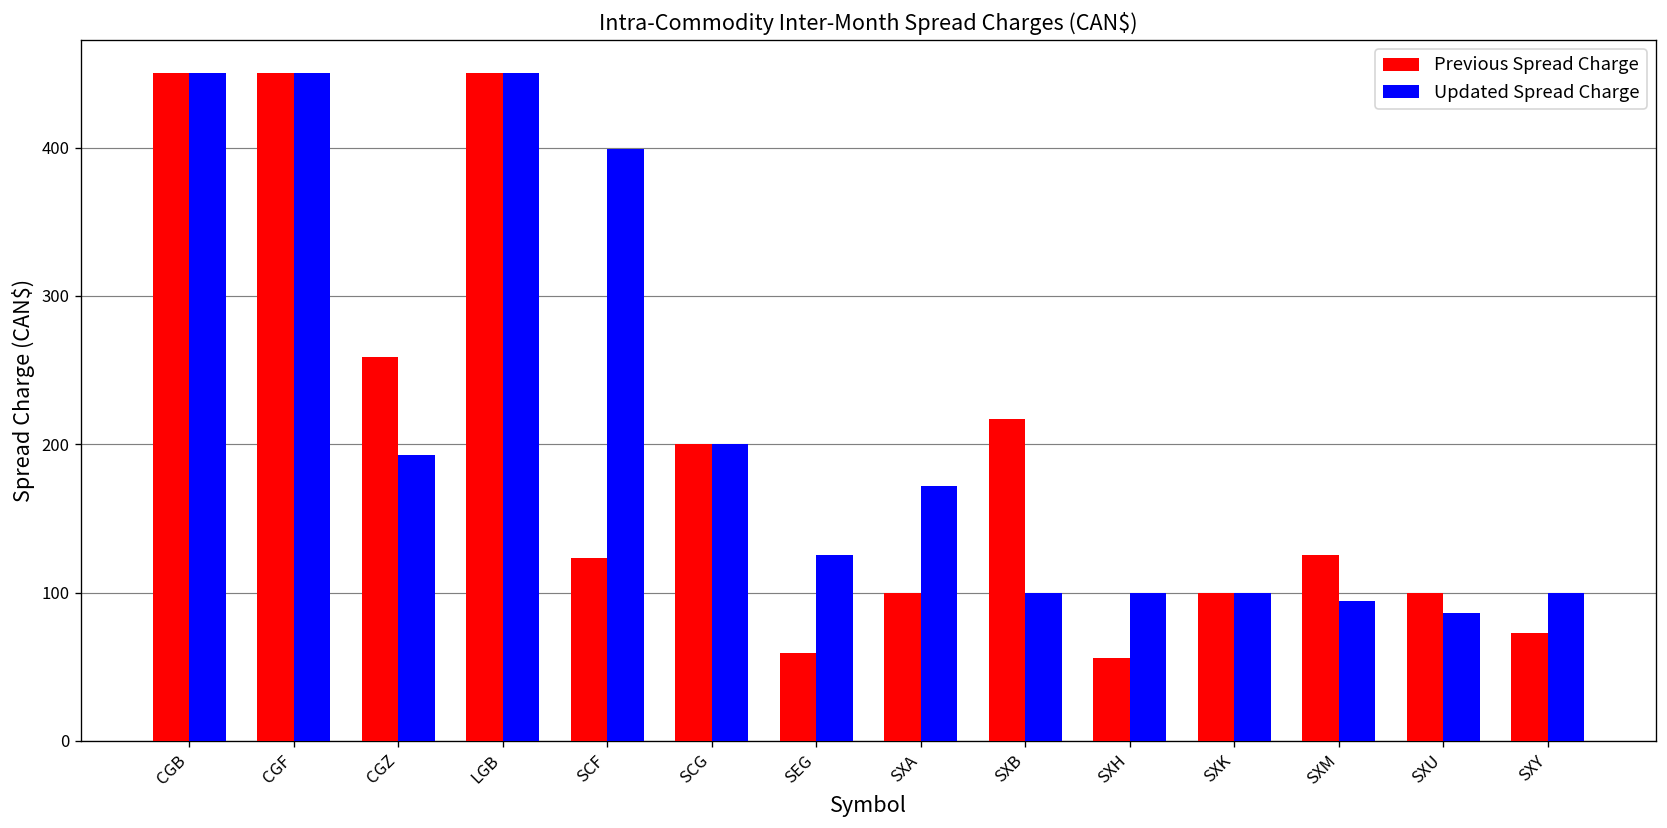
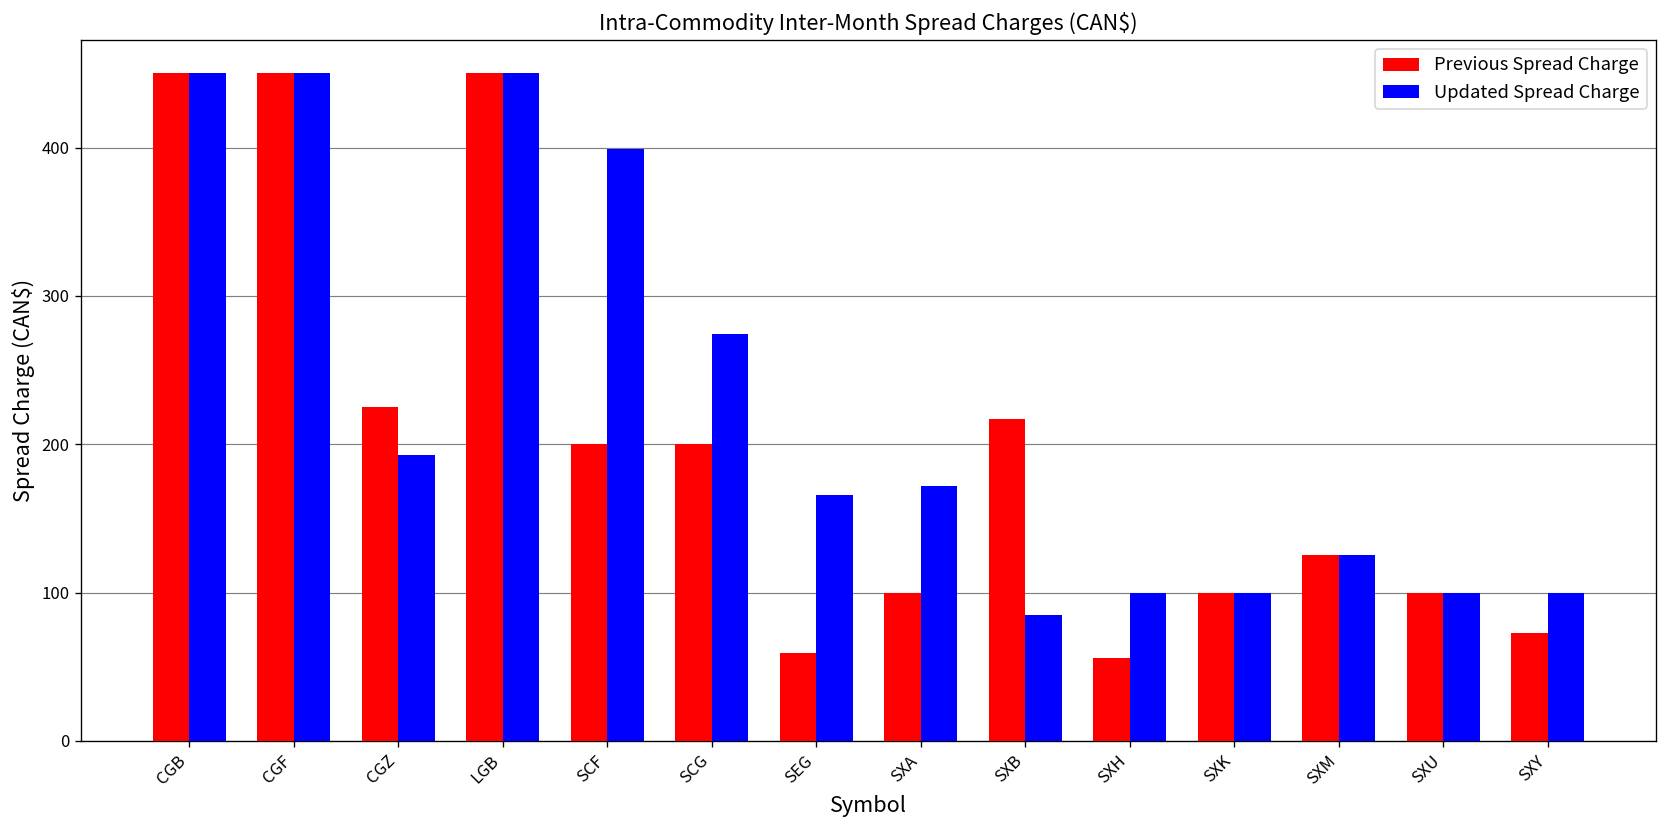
Previous Spread Charge, CGZ: 259 -> 225
Previous Spread Charge, SCF: 123 -> 200
Updated Spread Charge, SCG: 200 -> 274
Updated Spread Charge, SEG: 125 -> 166
Updated Spread Charge, SXB: 100 -> 85
Updated Spread Charge, SXM: 94 -> 125
Updated Spread Charge, SXU: 86 -> 100
